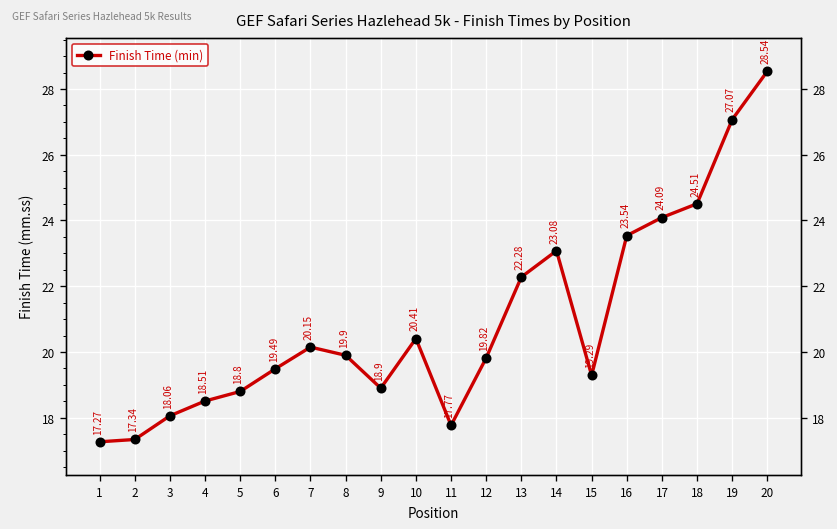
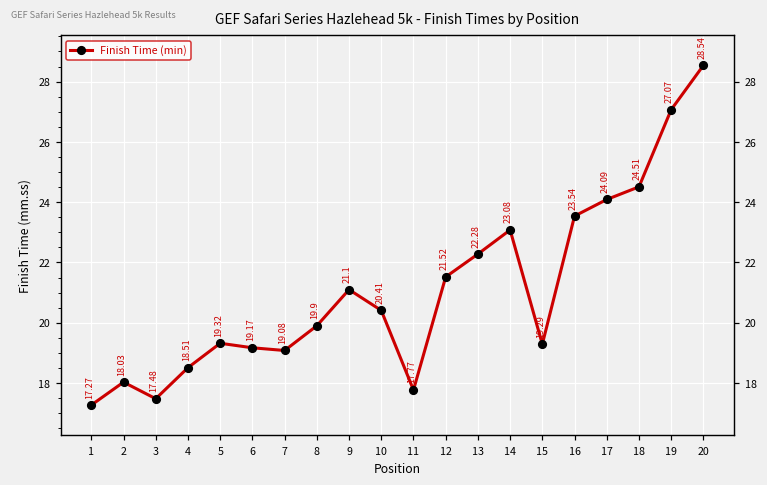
2: 17.34 -> 18.03
3: 18.06 -> 17.48
5: 18.8 -> 19.32
6: 19.49 -> 19.17
7: 20.15 -> 19.08
9: 18.9 -> 21.1
12: 19.82 -> 21.52
